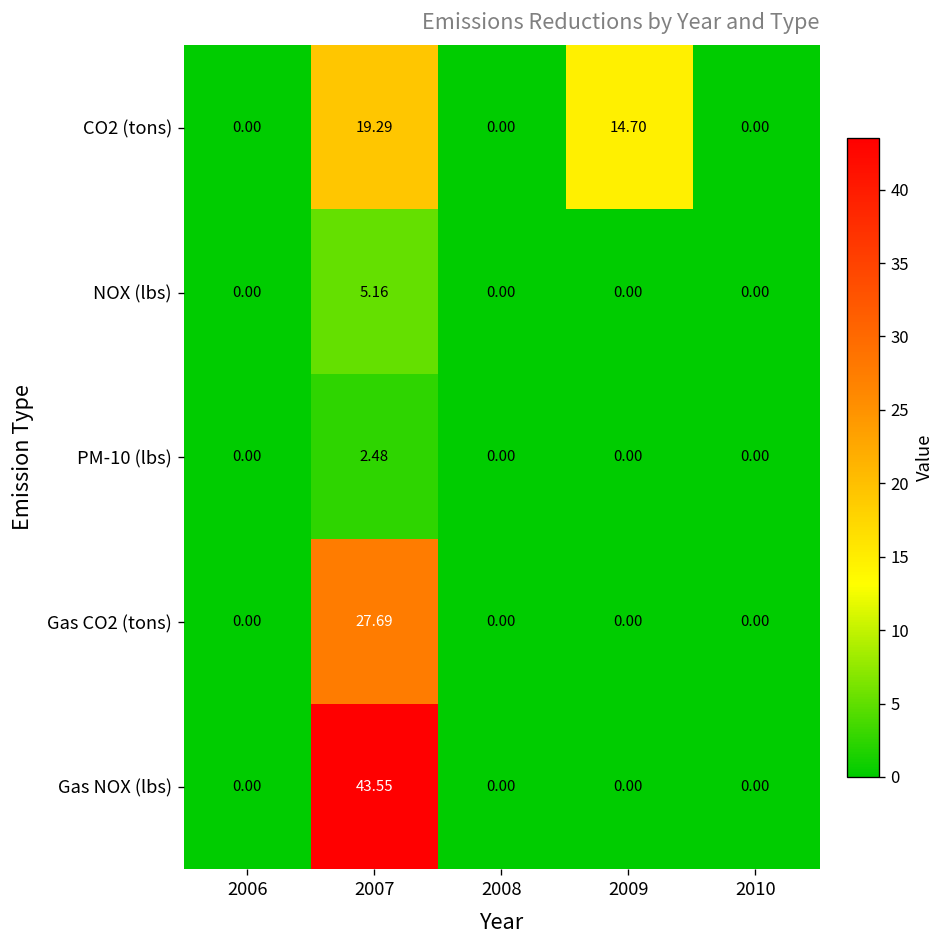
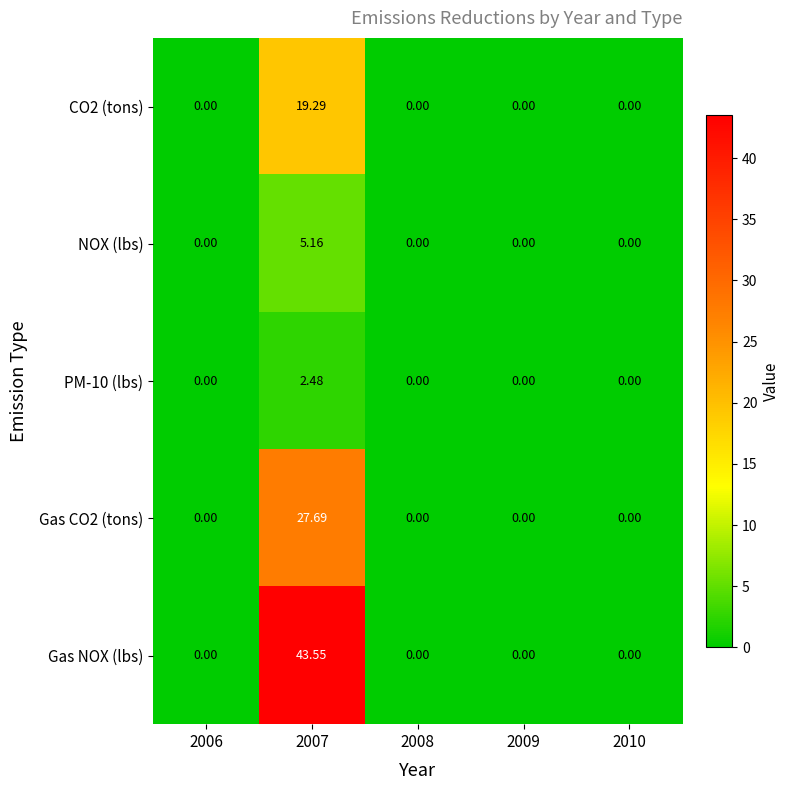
CO2 (tons), 2009: 14.70 -> 0.00
